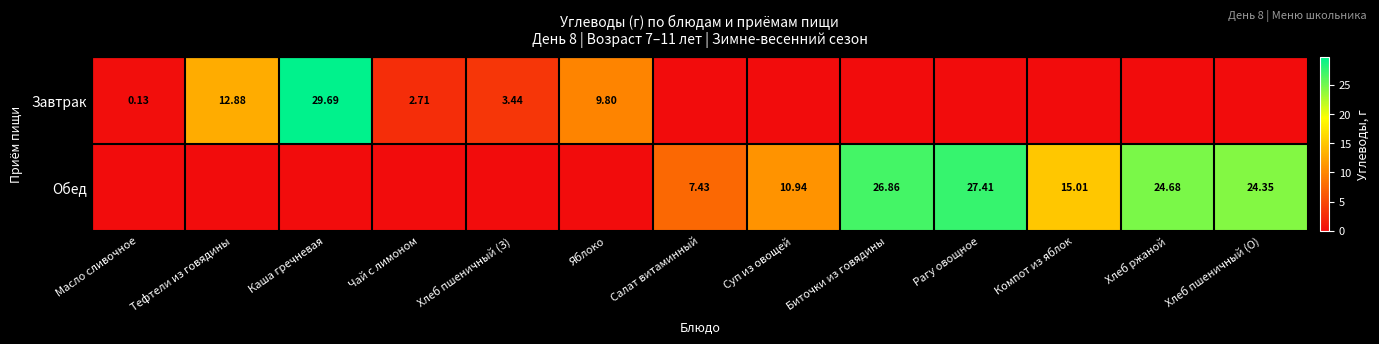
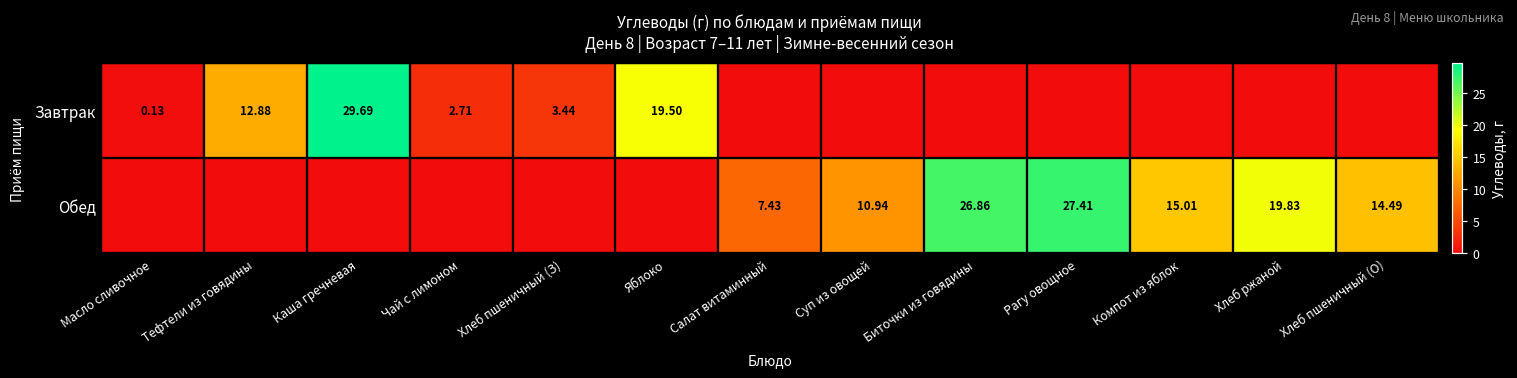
Завтрак, Яблоко: 9.80 -> 19.50
Обед, Хлеб ржаной: 24.68 -> 19.83
Обед, Хлеб пшеничный (О): 24.35 -> 14.49
